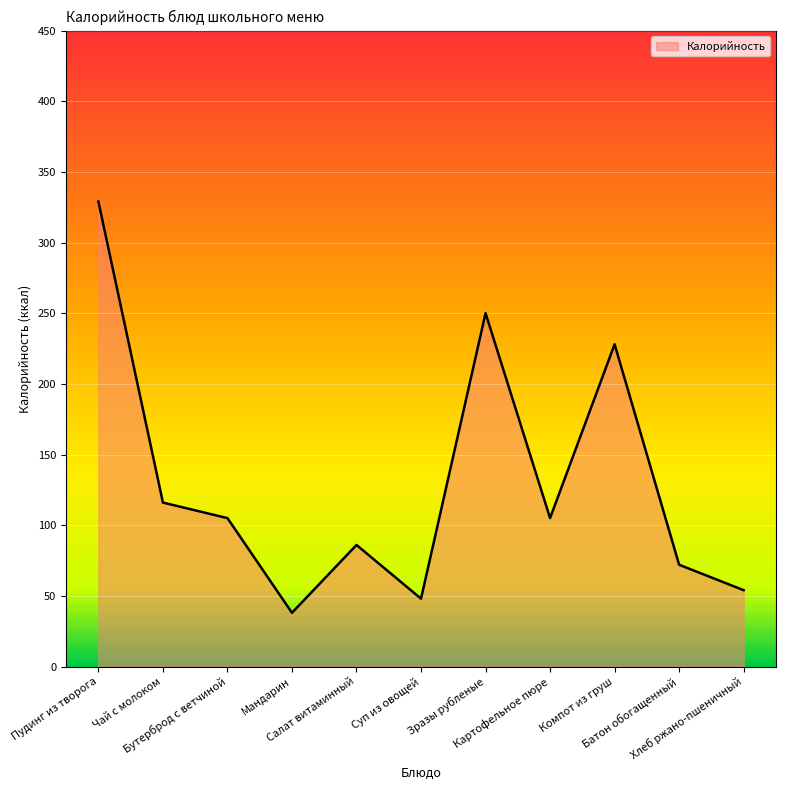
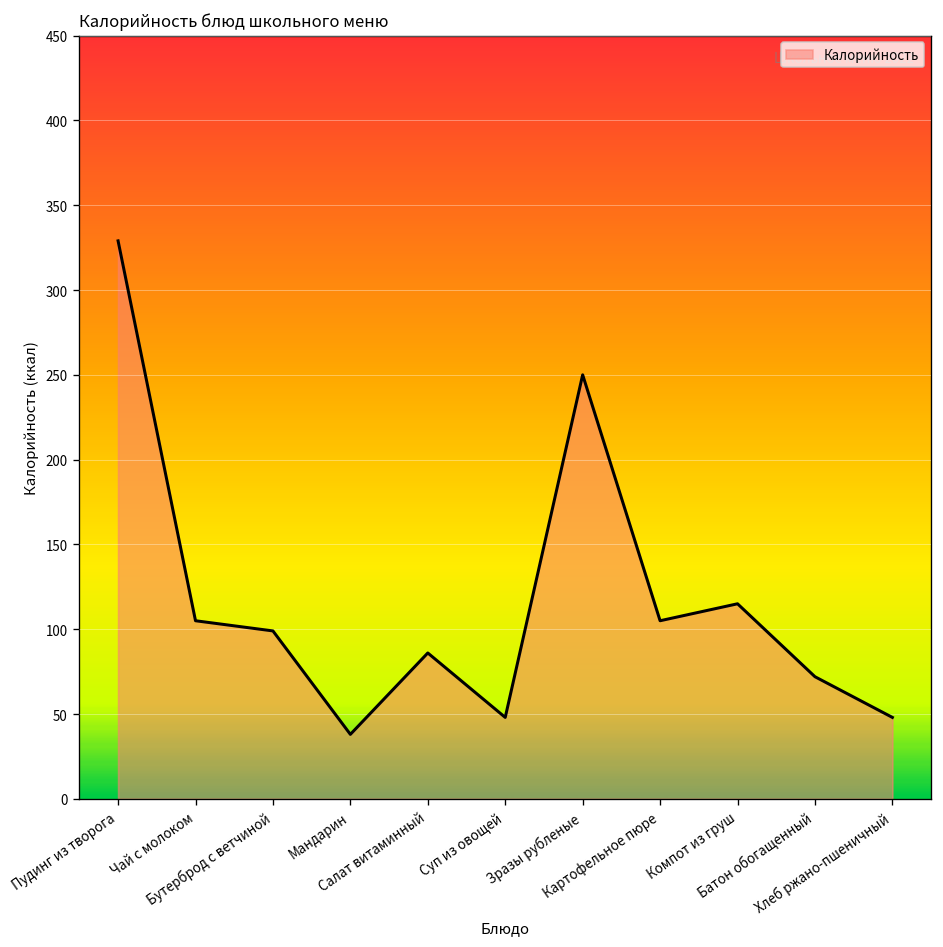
Чай с молоком: 116 -> 105
Бутерброд с ветчиной: 105 -> 99
Компот из груш: 228 -> 115
Хлеб ржано-пшеничный: 54 -> 48
